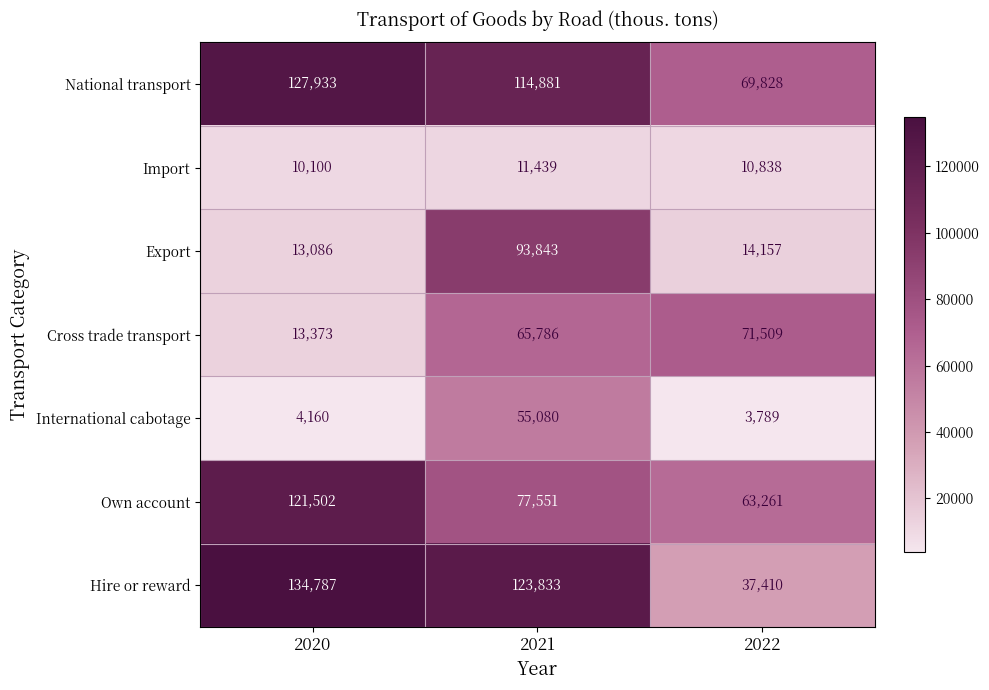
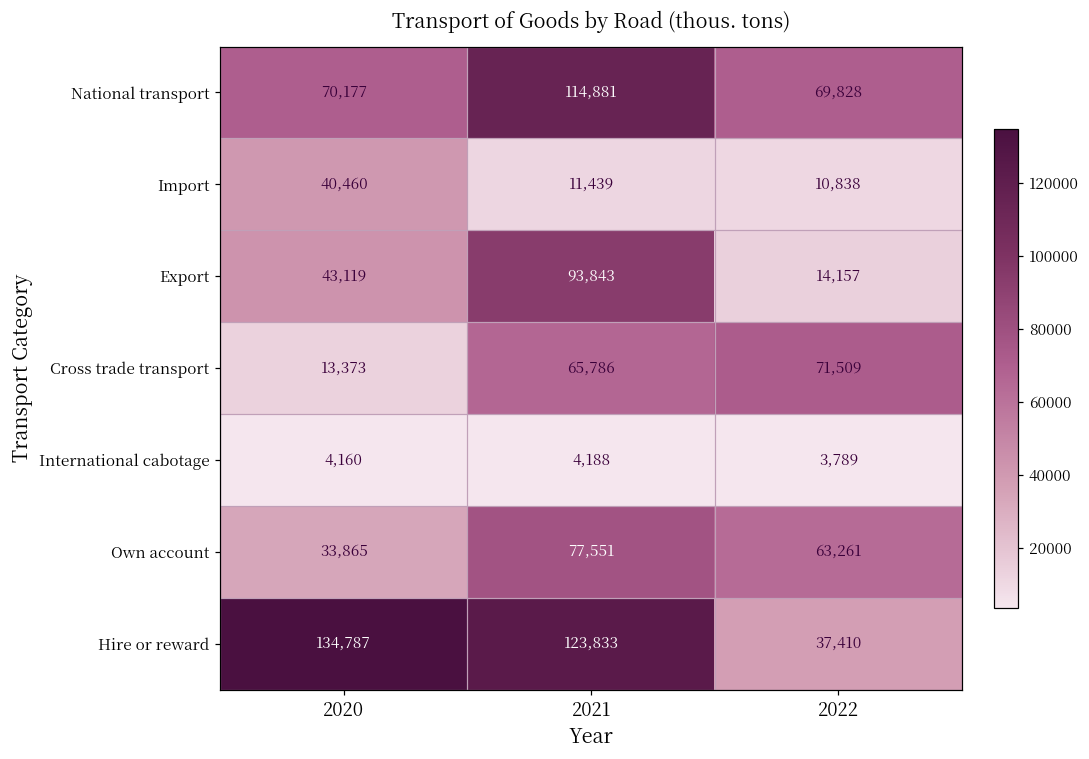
National transport, 2020: 127,933 -> 70,177
Import, 2020: 10,100 -> 40,460
Export, 2020: 13,086 -> 43,119
International cabotage, 2021: 55,080 -> 4,188
Own account, 2020: 121,502 -> 33,865
